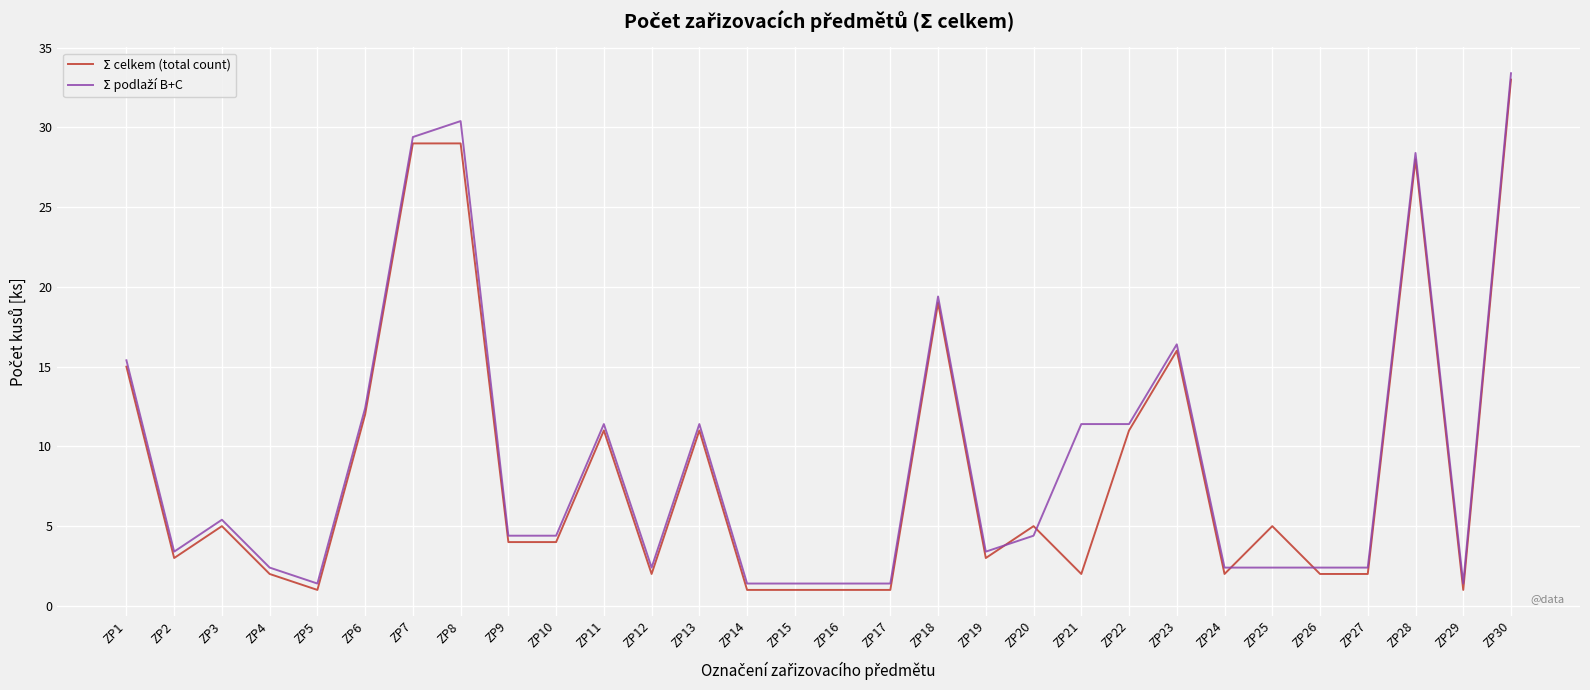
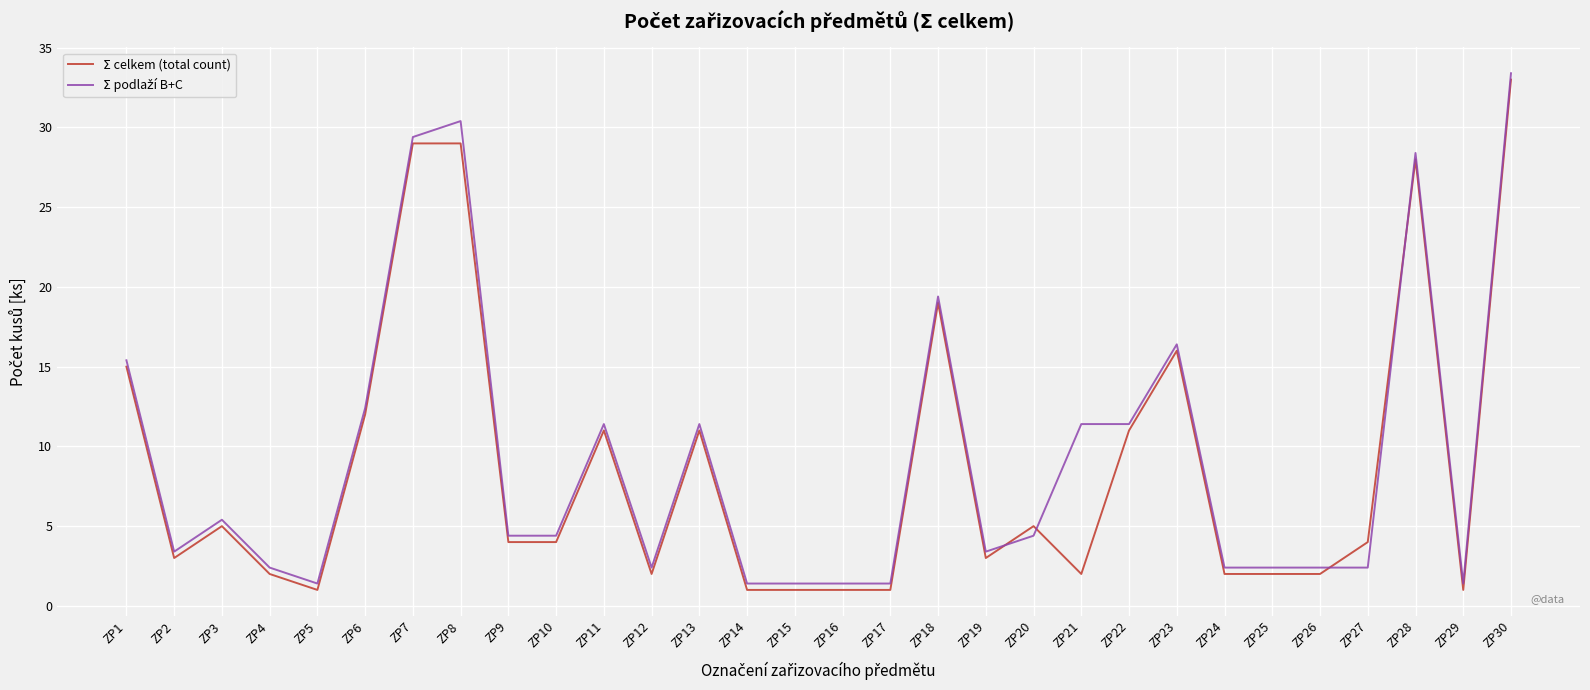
Ʃ celkem (total count), ZP25: 5 -> 2
Ʃ celkem (total count), ZP27: 2 -> 4
